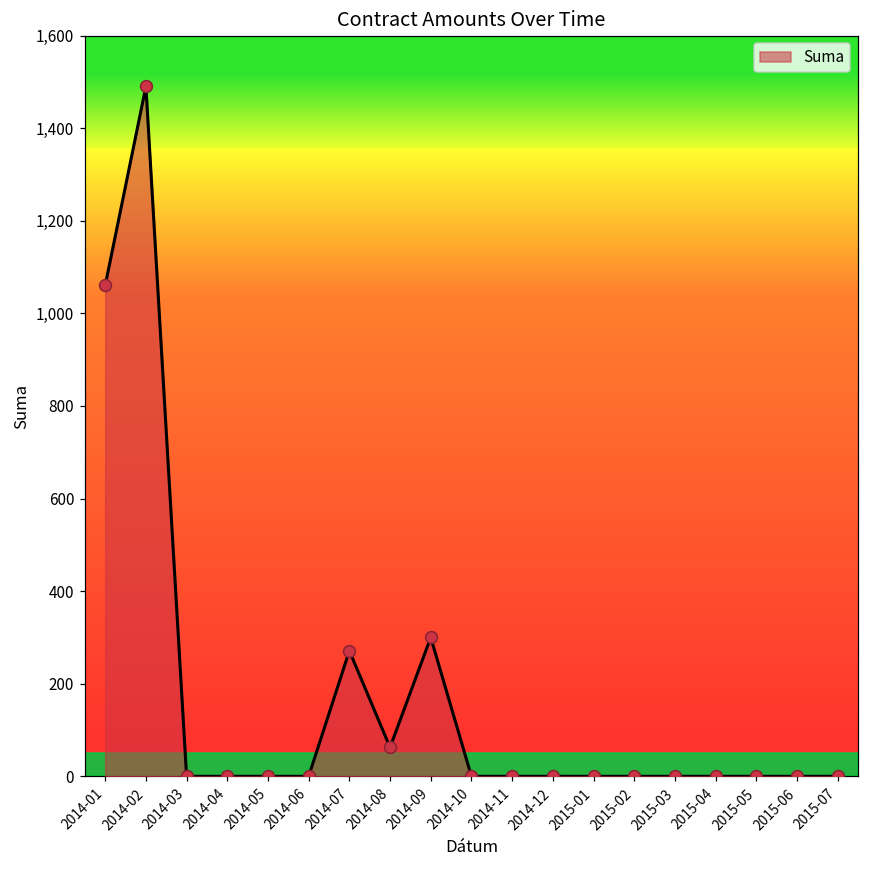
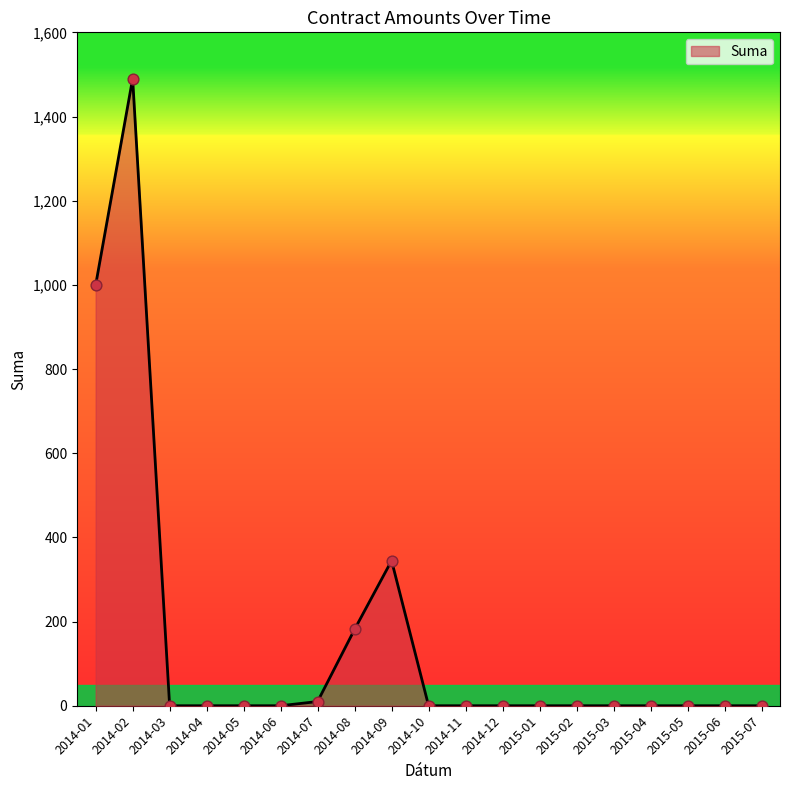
Suma, 2014-01: 1,060 -> 1,000
Suma, 2014-07: 270 -> 10
Suma, 2014-08: 60 -> 180
Suma, 2014-09: 300 -> 340
